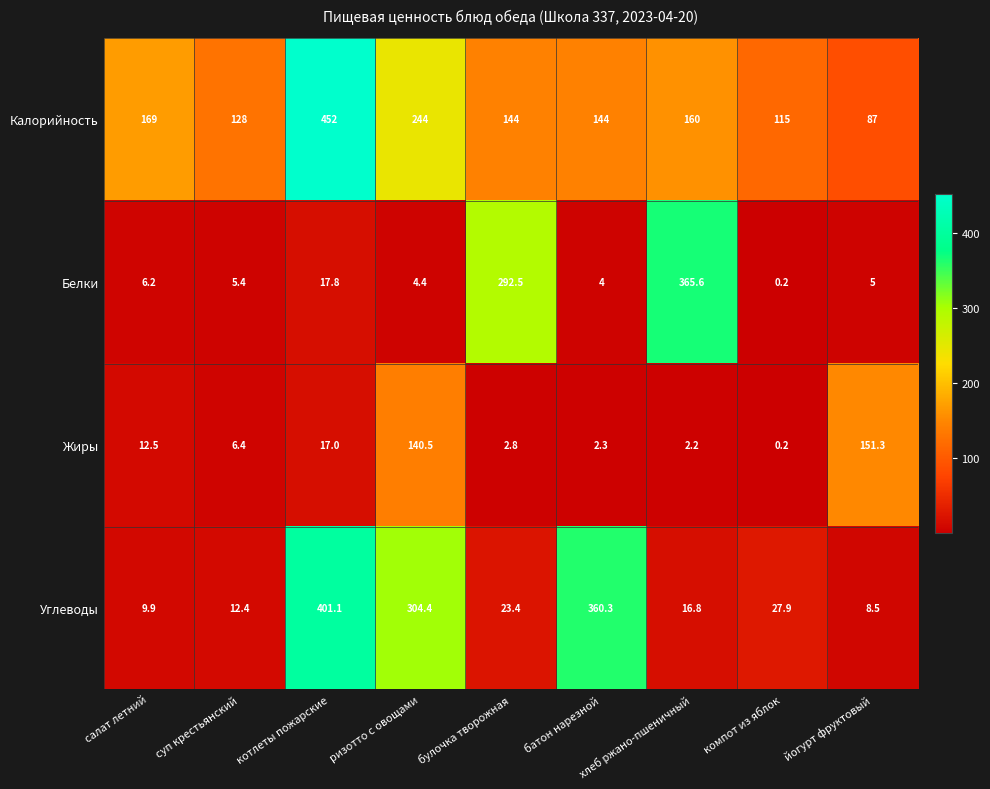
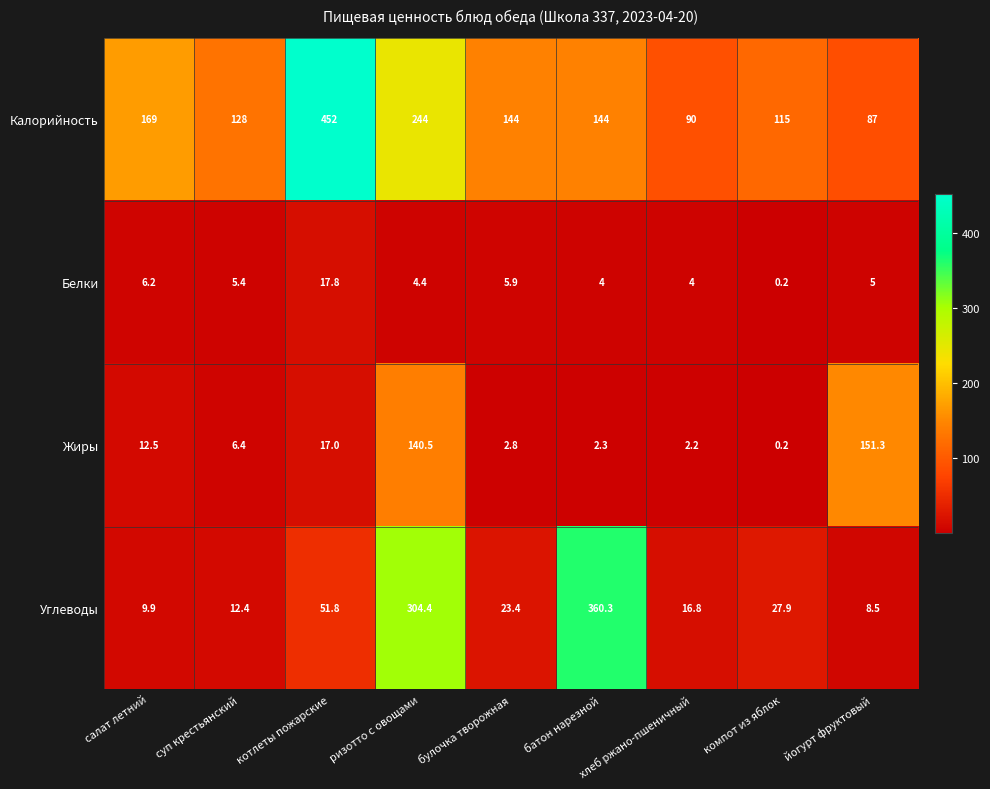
Калорийность, хлеб ржано-пшеничный: 160 -> 90
Белки, булочка творожная: 292.5 -> 5.9
Белки, хлеб ржано-пшеничный: 365.6 -> 4
Углеводы, котлеты пожарские: 401.1 -> 51.8
